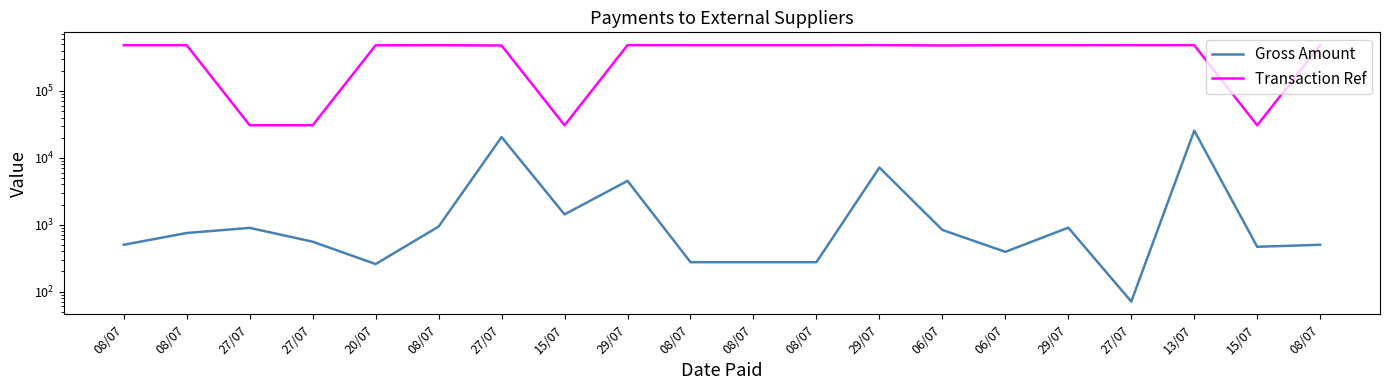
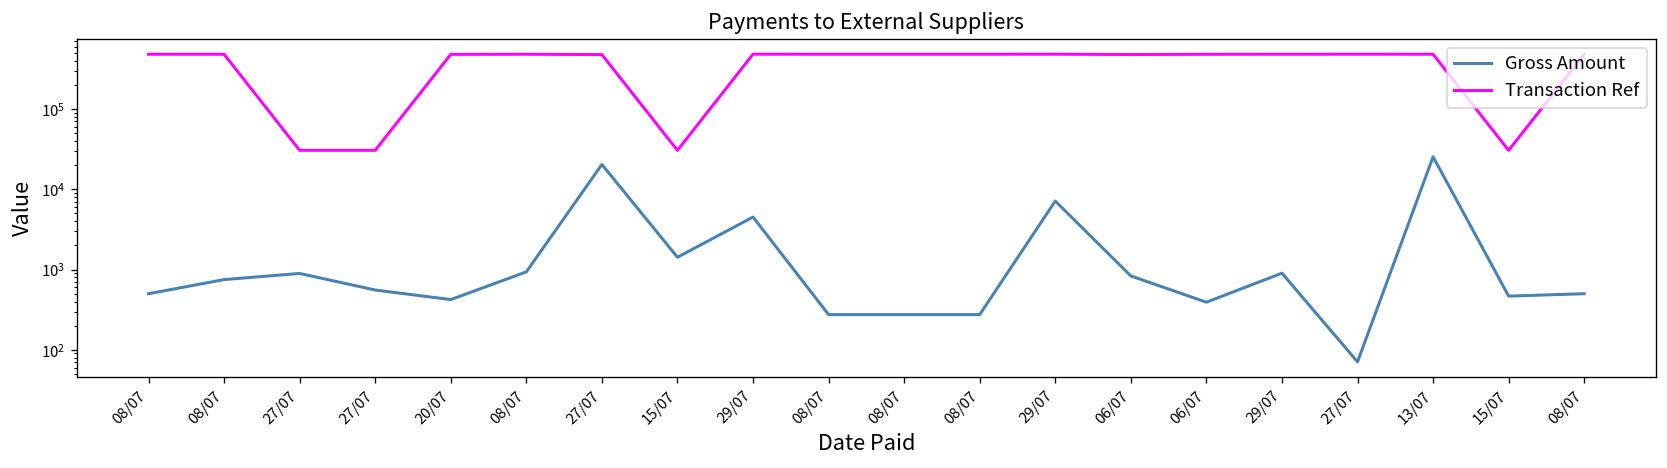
Gross Amount, 20/07: 260 -> 400
